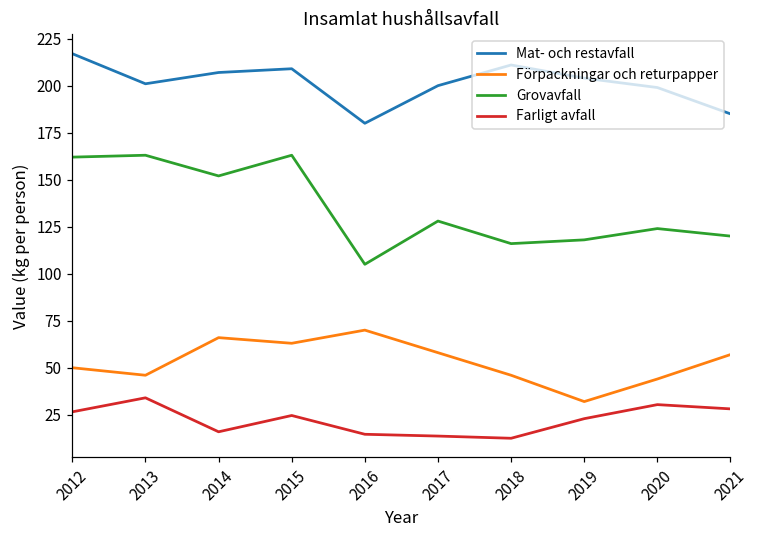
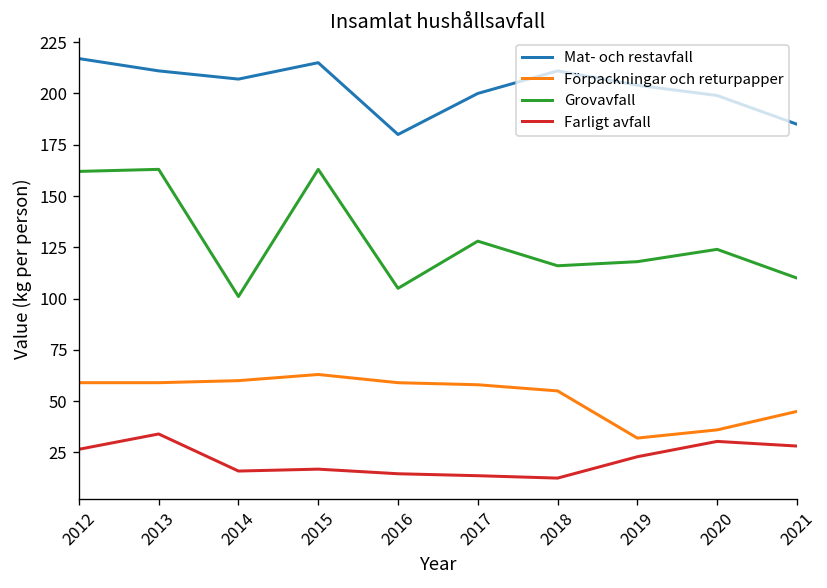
Förpackningar och returpapper, 2012: 50 -> 59
Mat- och restavfall, 2013: 201 -> 211
Förpackningar och returpapper, 2013: 46 -> 59
Förpackningar och returpapper, 2014: 66 -> 60
Grovavfall, 2014: 152 -> 101
Mat- och restavfall, 2015: 209 -> 215
Farligt avfall, 2015: 25 -> 17
Förpackningar och returpapper, 2016: 70 -> 59
Förpackningar och returpapper, 2018: 46 -> 55
Förpackningar och returpapper, 2020: 44 -> 36
Förpackningar och returpapper, 2021: 57 -> 45
Grovavfall, 2021: 120 -> 110
